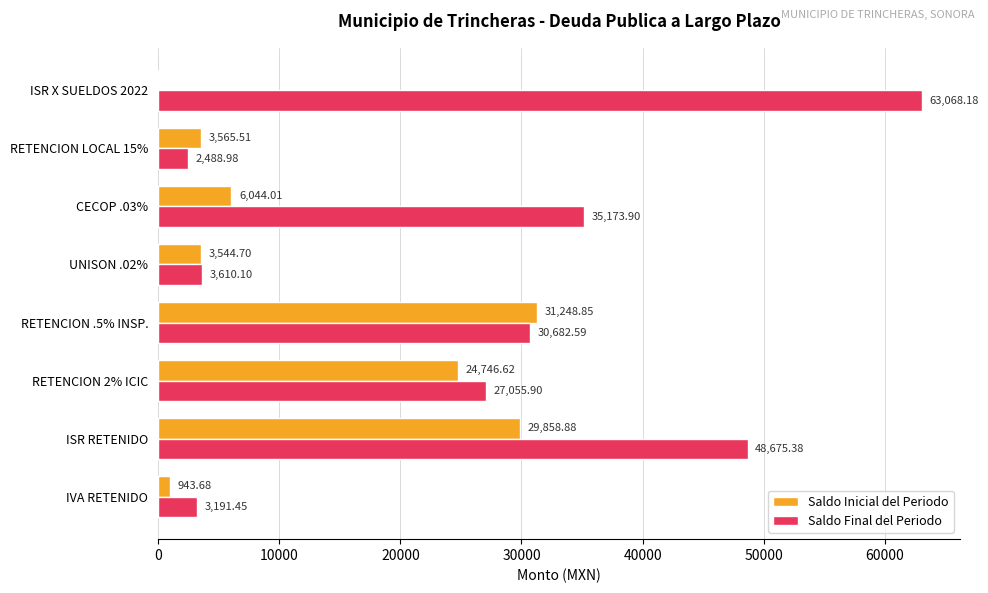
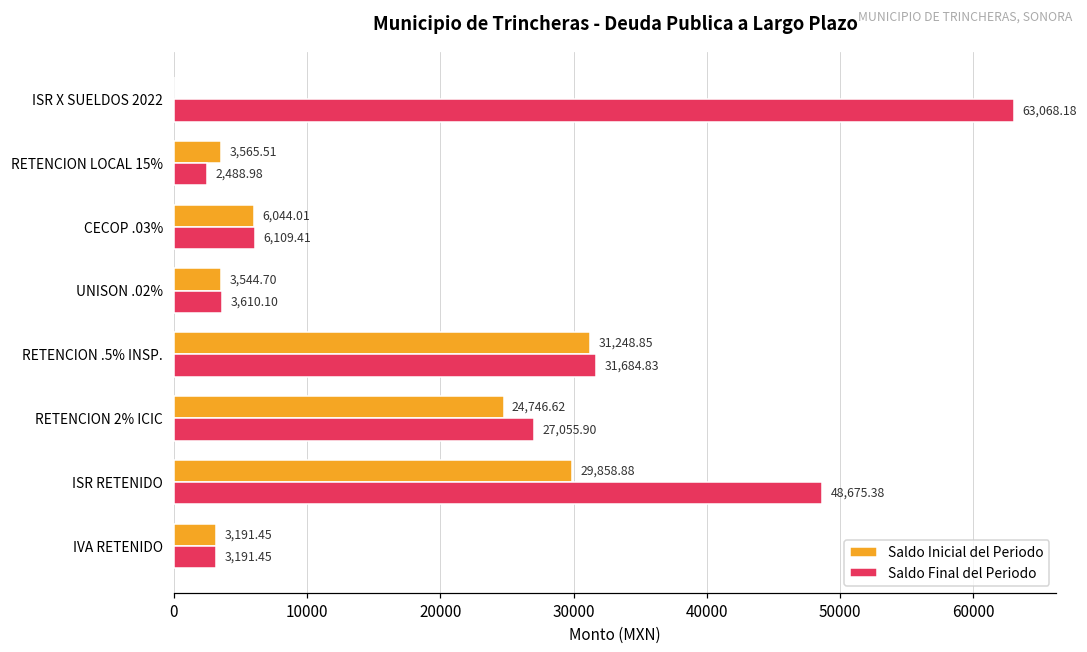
Saldo Final del Periodo, CECOP .03%: 35,173.90 -> 6,109.41
Saldo Final del Periodo, RETENCION .5% INSP.: 30,682.59 -> 31,684.83
Saldo Inicial del Periodo, IVA RETENIDO: 943.68 -> 3,191.45
